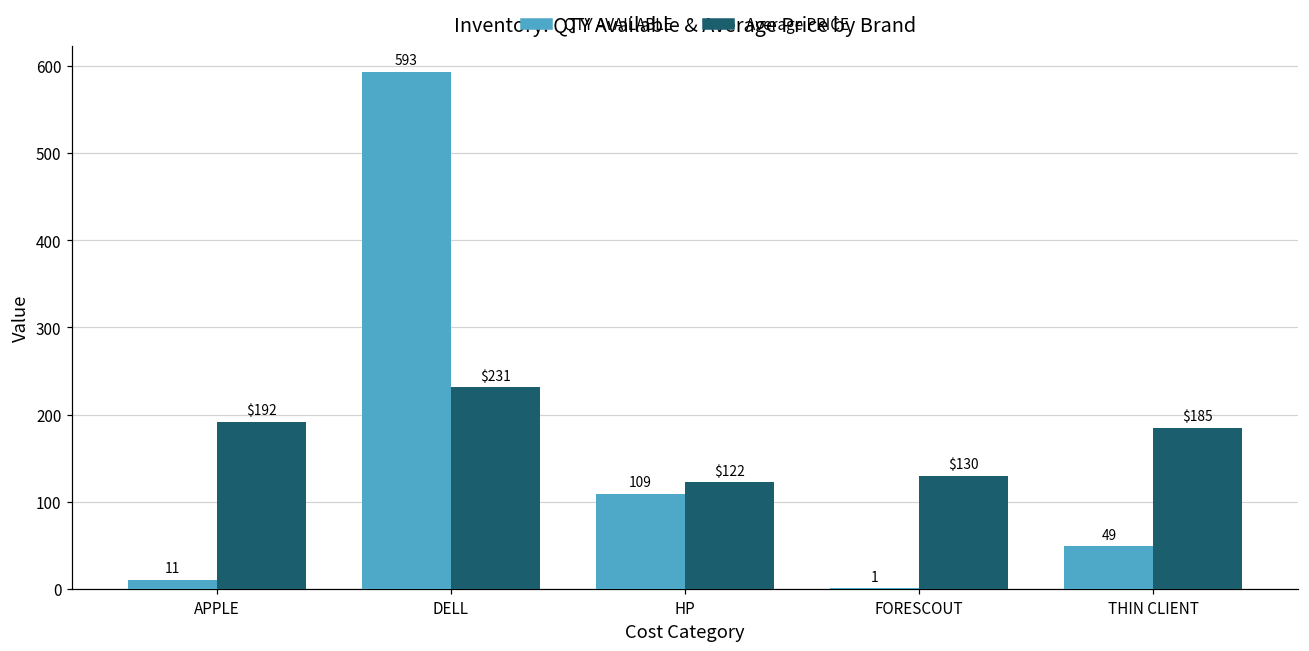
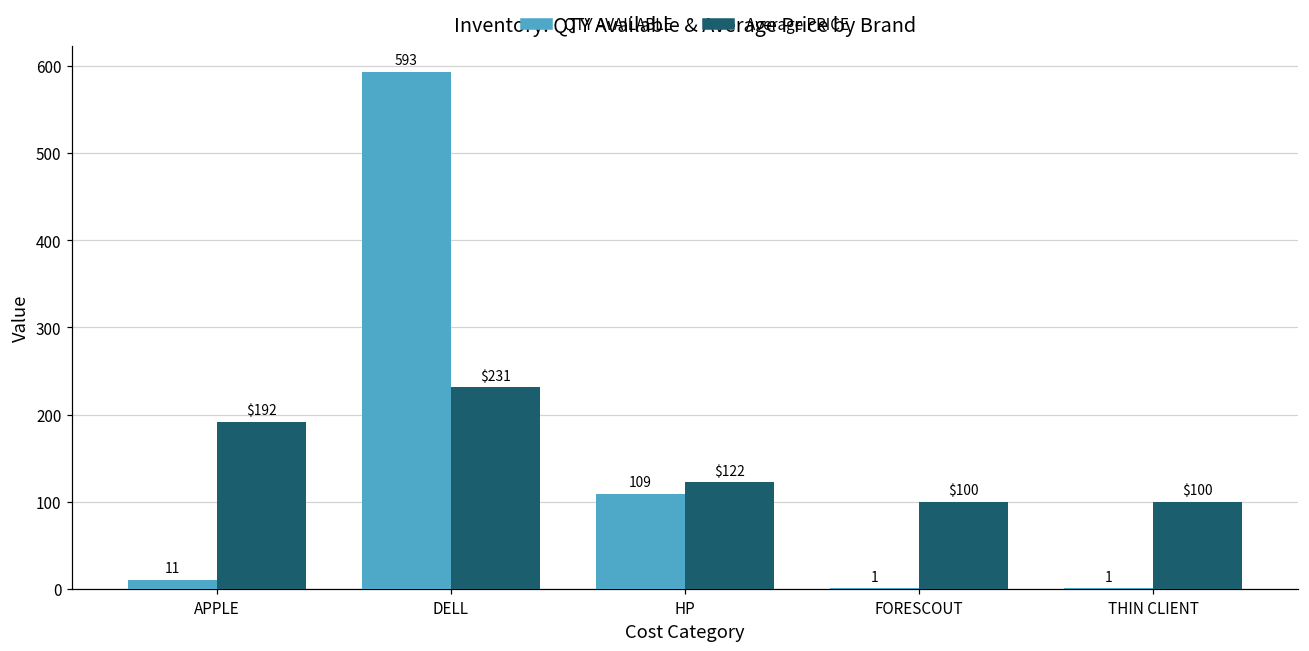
Average PRICE, FORESCOUT: $130 -> $100
QTY AVAILABLE, THIN CLIENT: 49 -> 1
Average PRICE, THIN CLIENT: $185 -> $100
